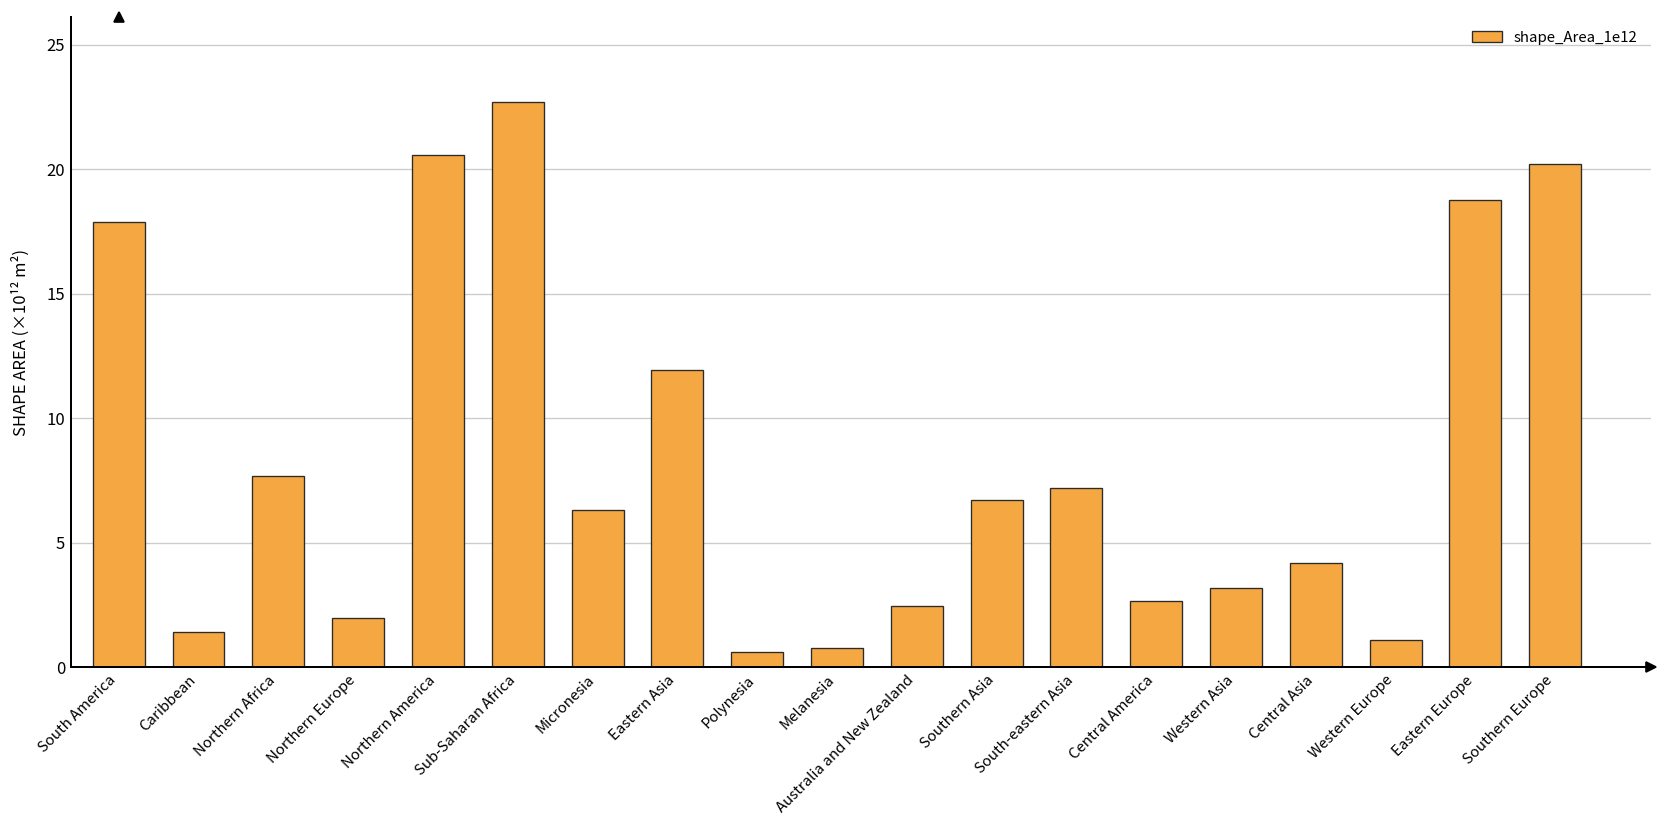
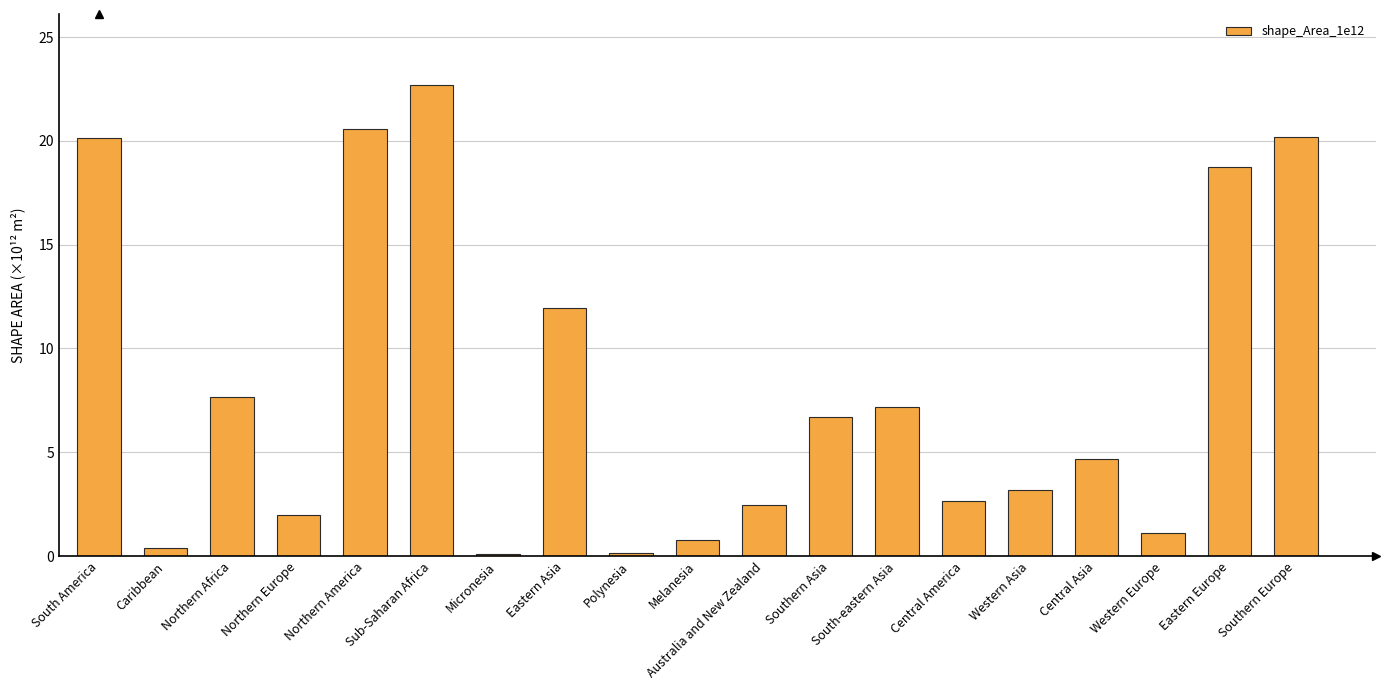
South America: 17.9 -> 20.2
Caribbean: 1.4 -> 0.4
Micronesia: 6.3 -> 0.1
Polynesia: 0.6 -> 0.1
Central Asia: 4.2 -> 4.7
